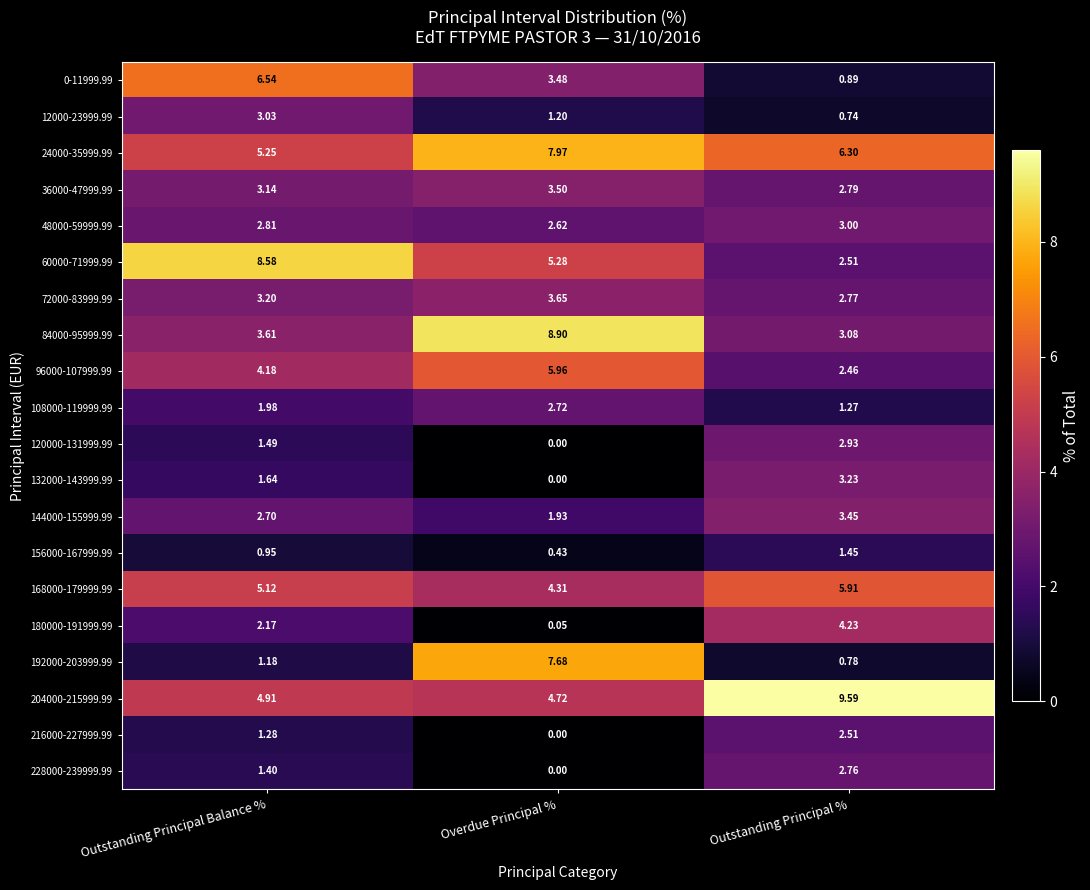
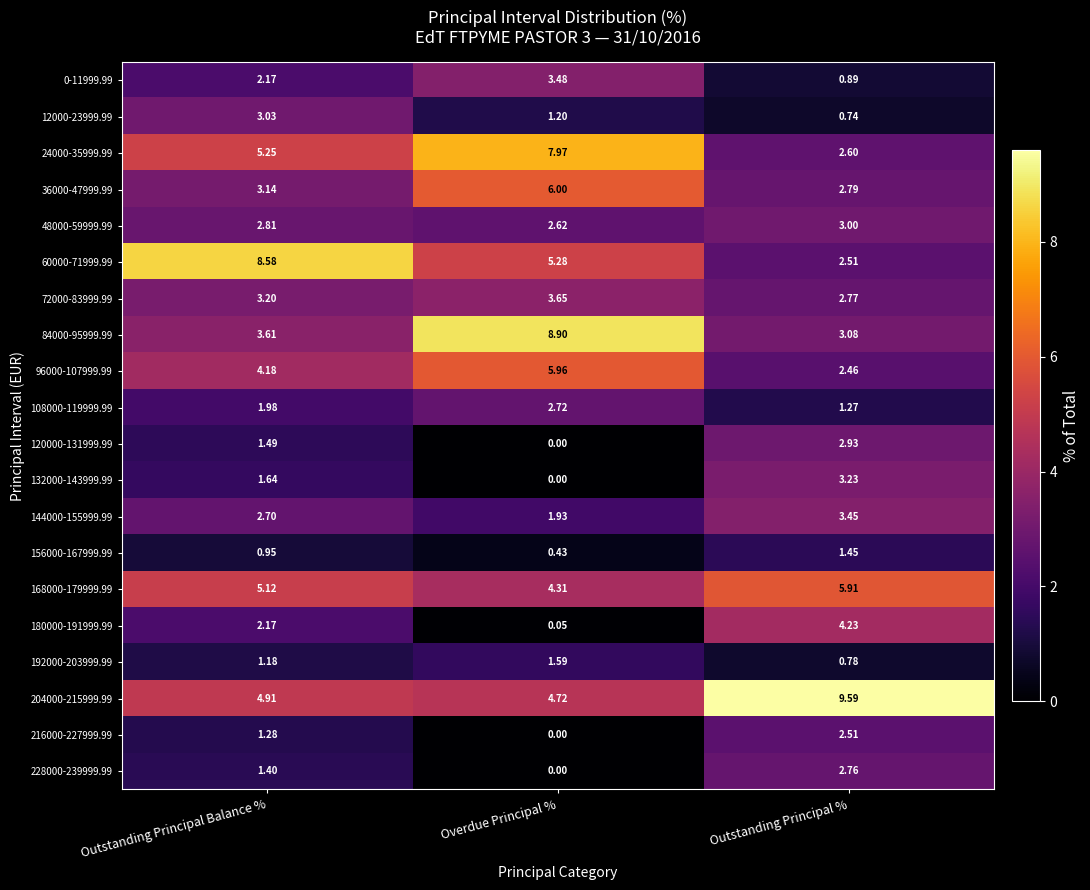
0-11999.99, Outstanding Principal Balance %: 6.54 -> 2.17
24000-35999.99, Outstanding Principal %: 6.30 -> 2.60
36000-47999.99, Overdue Principal %: 3.50 -> 6.00
192000-203999.99, Overdue Principal %: 7.68 -> 1.59
